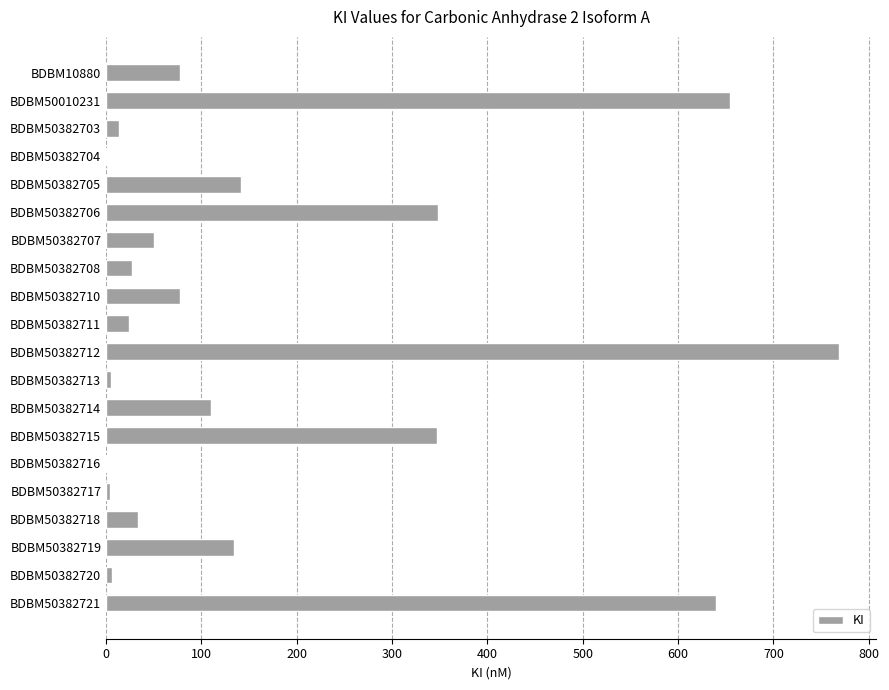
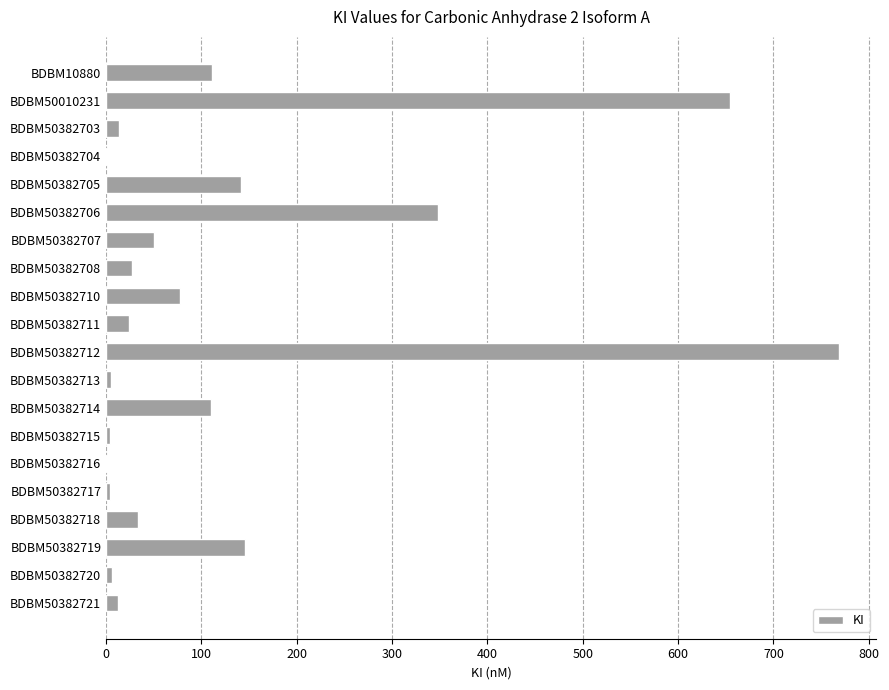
BDBM10880: 80 -> 110
BDBM50382715: 350 -> 0
BDBM50382719: 130 -> 150
BDBM50382721: 640 -> 10
